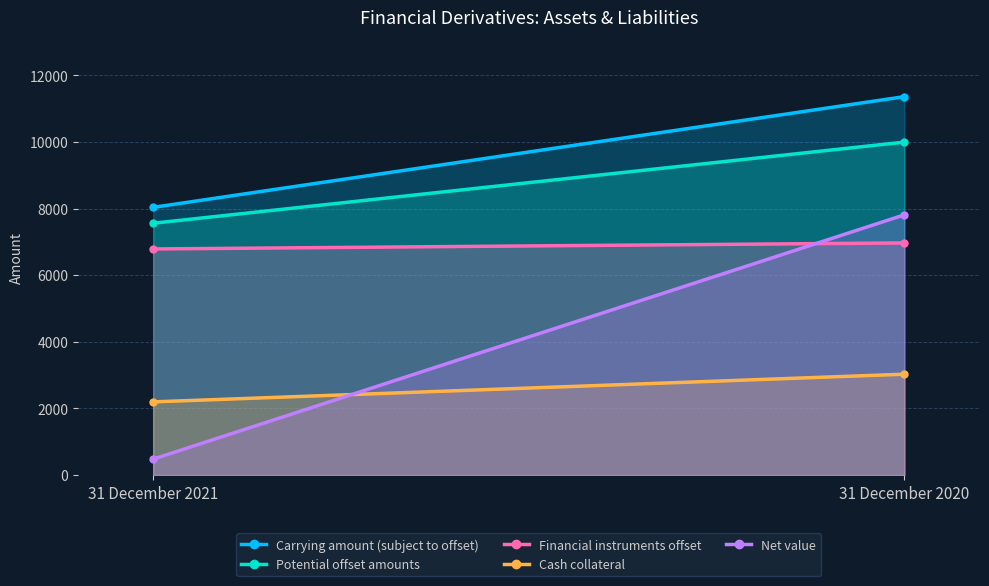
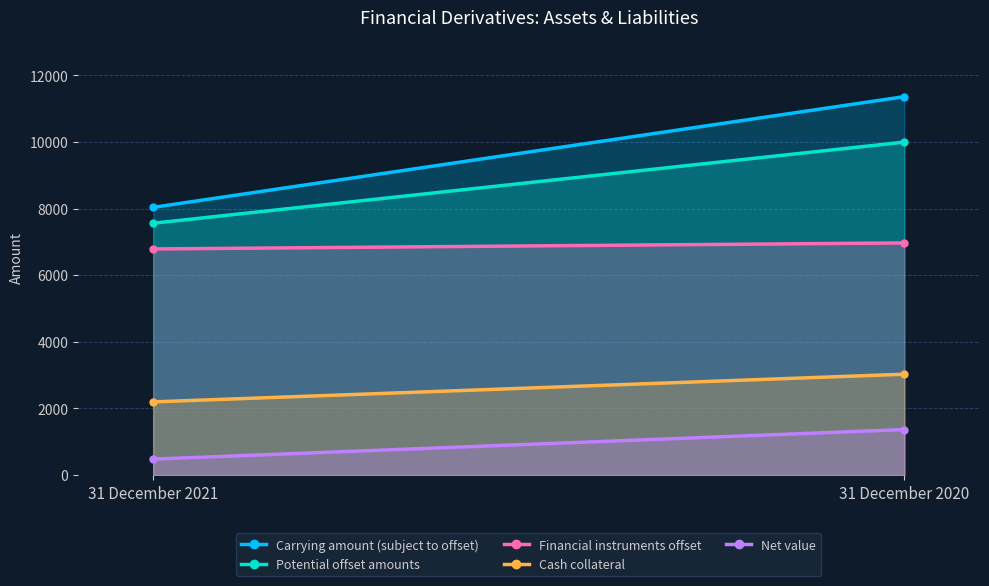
Net value, 31 December 2020: 7800 -> 1400
